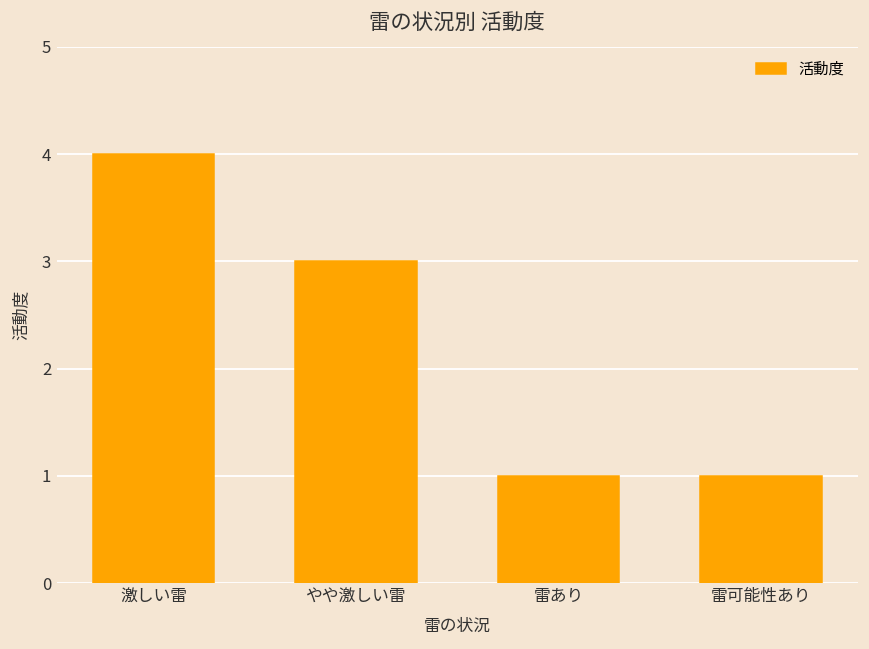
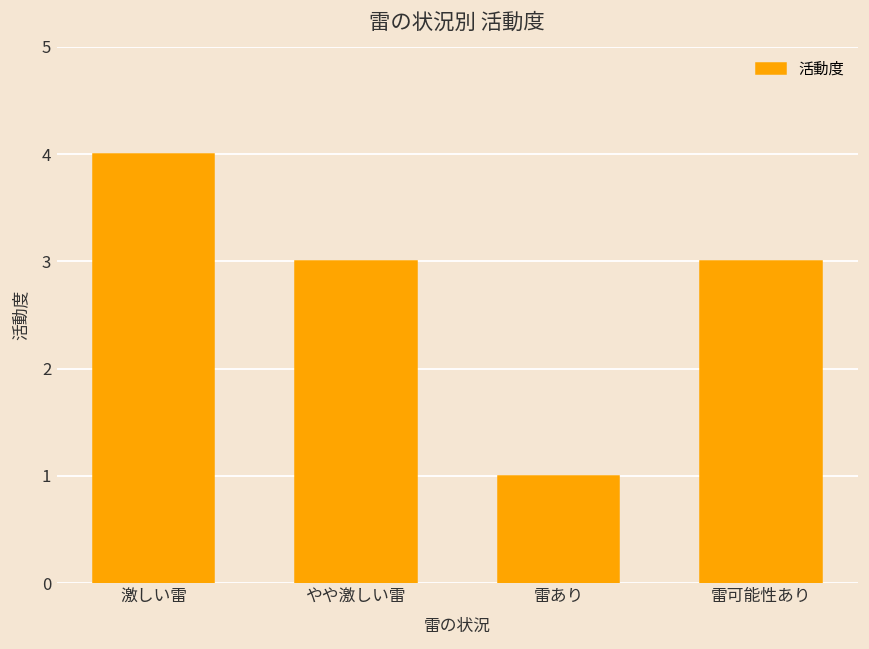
雷可能性あり: 1 -> 3
